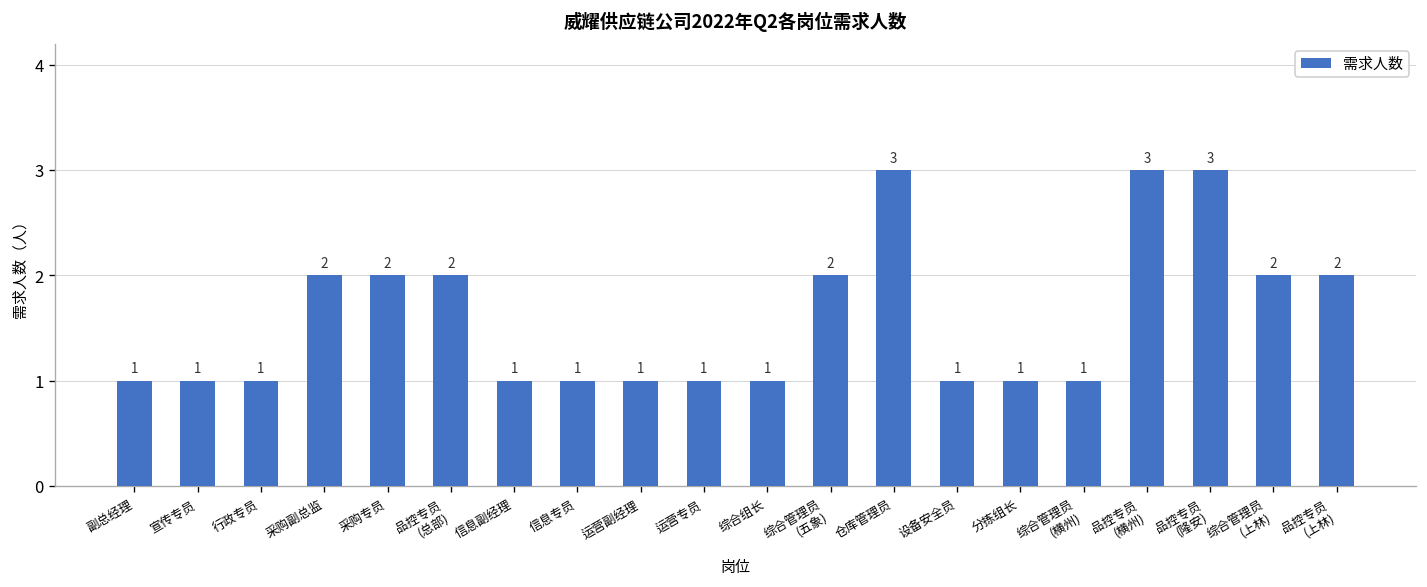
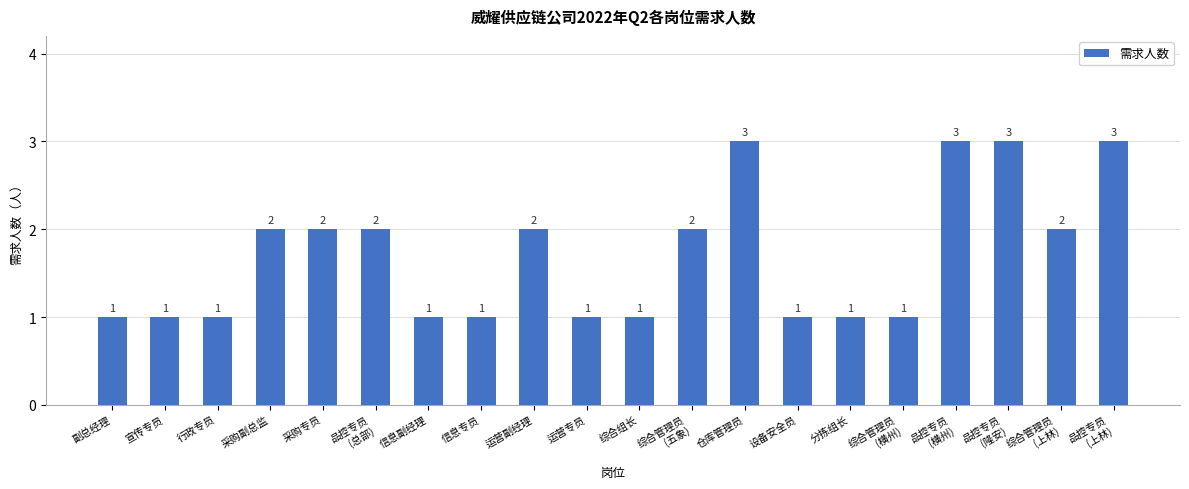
运营副经理: 1 -> 2
品控专员 (上林): 2 -> 3
